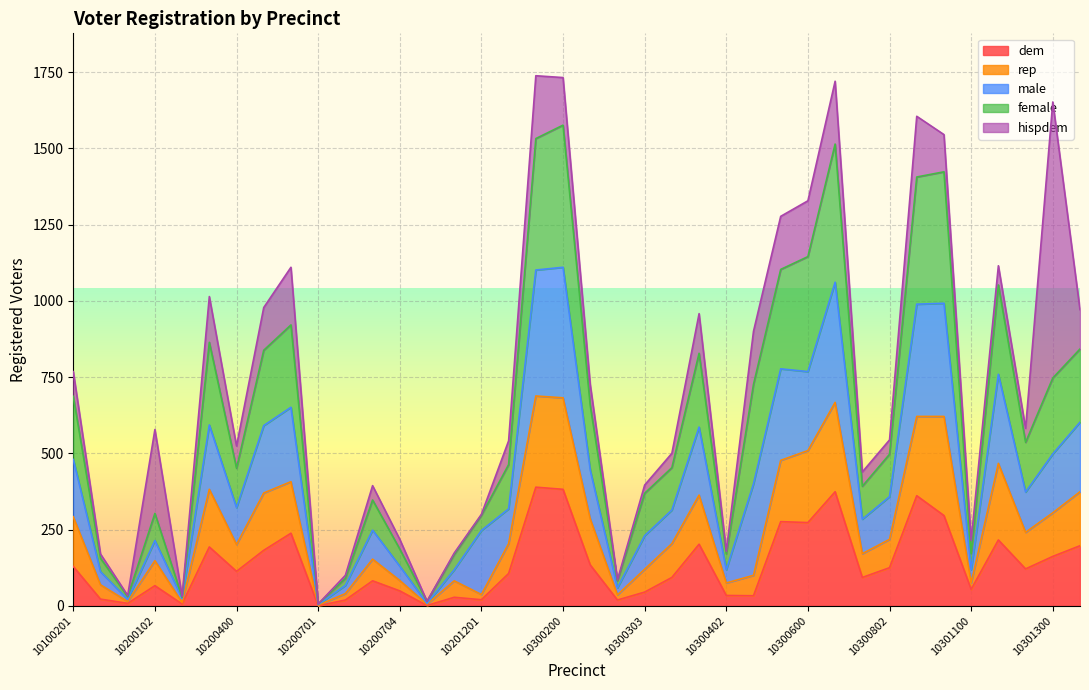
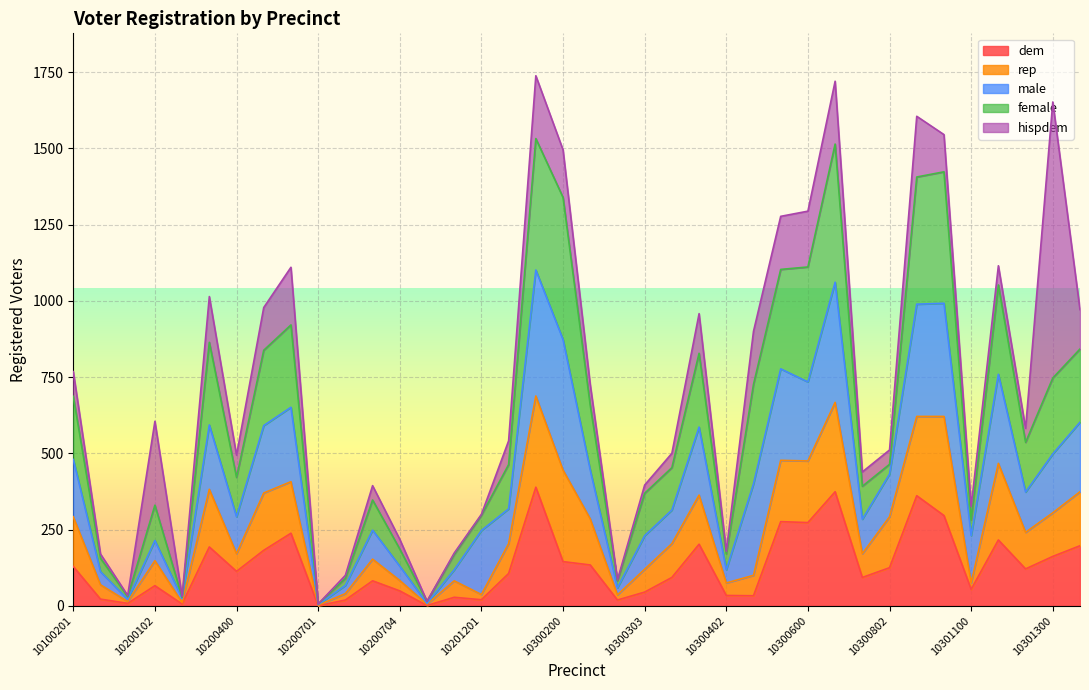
female, 10200102: 90 -> 120
rep, 10200400: 90 -> 60
dem, 10300200: 380 -> 150
rep, 10300600: 240 -> 200
rep, 10300802: 90 -> 170
female, 10300802: 140 -> 30
male, 10301100: 40 -> 160
